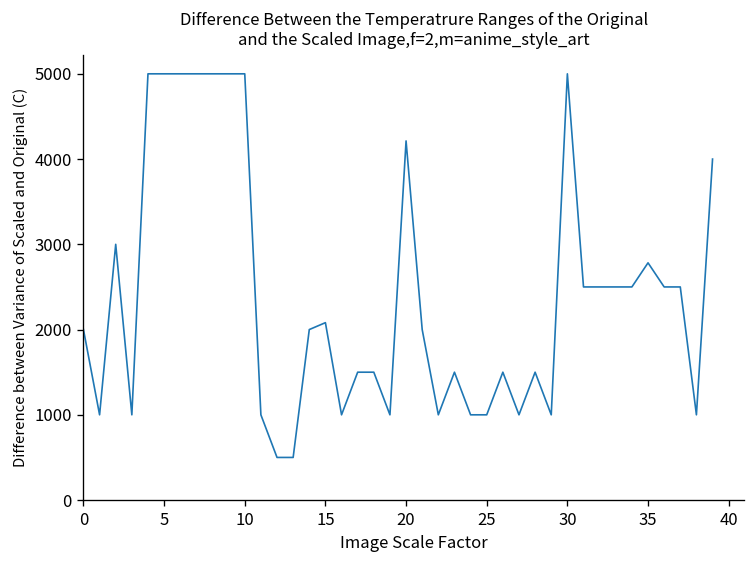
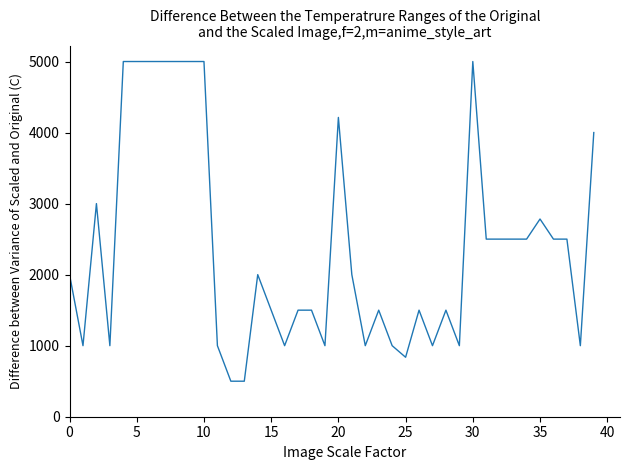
15: 2100 -> 1500
25: 1000 -> 800
